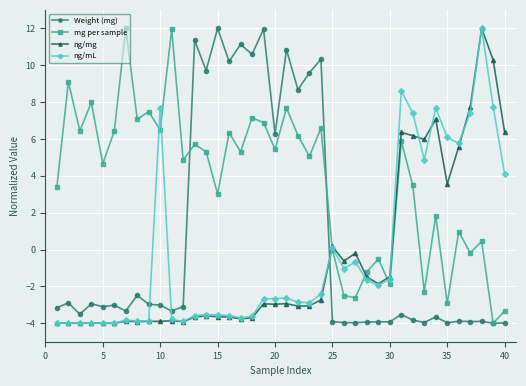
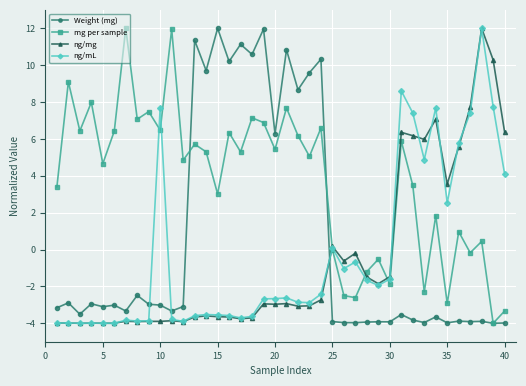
ng/mL, 35: 6.1 -> 2.5
